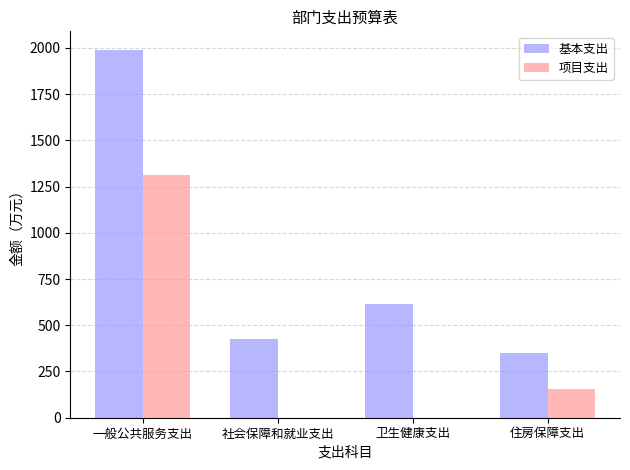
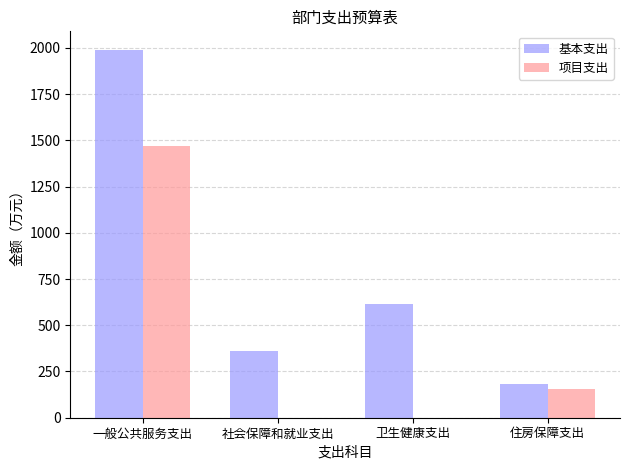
项目支出, 一般公共服务支出: 1310 -> 1470
基本支出, 社会保障和就业支出: 430 -> 360
基本支出, 住房保障支出: 350 -> 180
